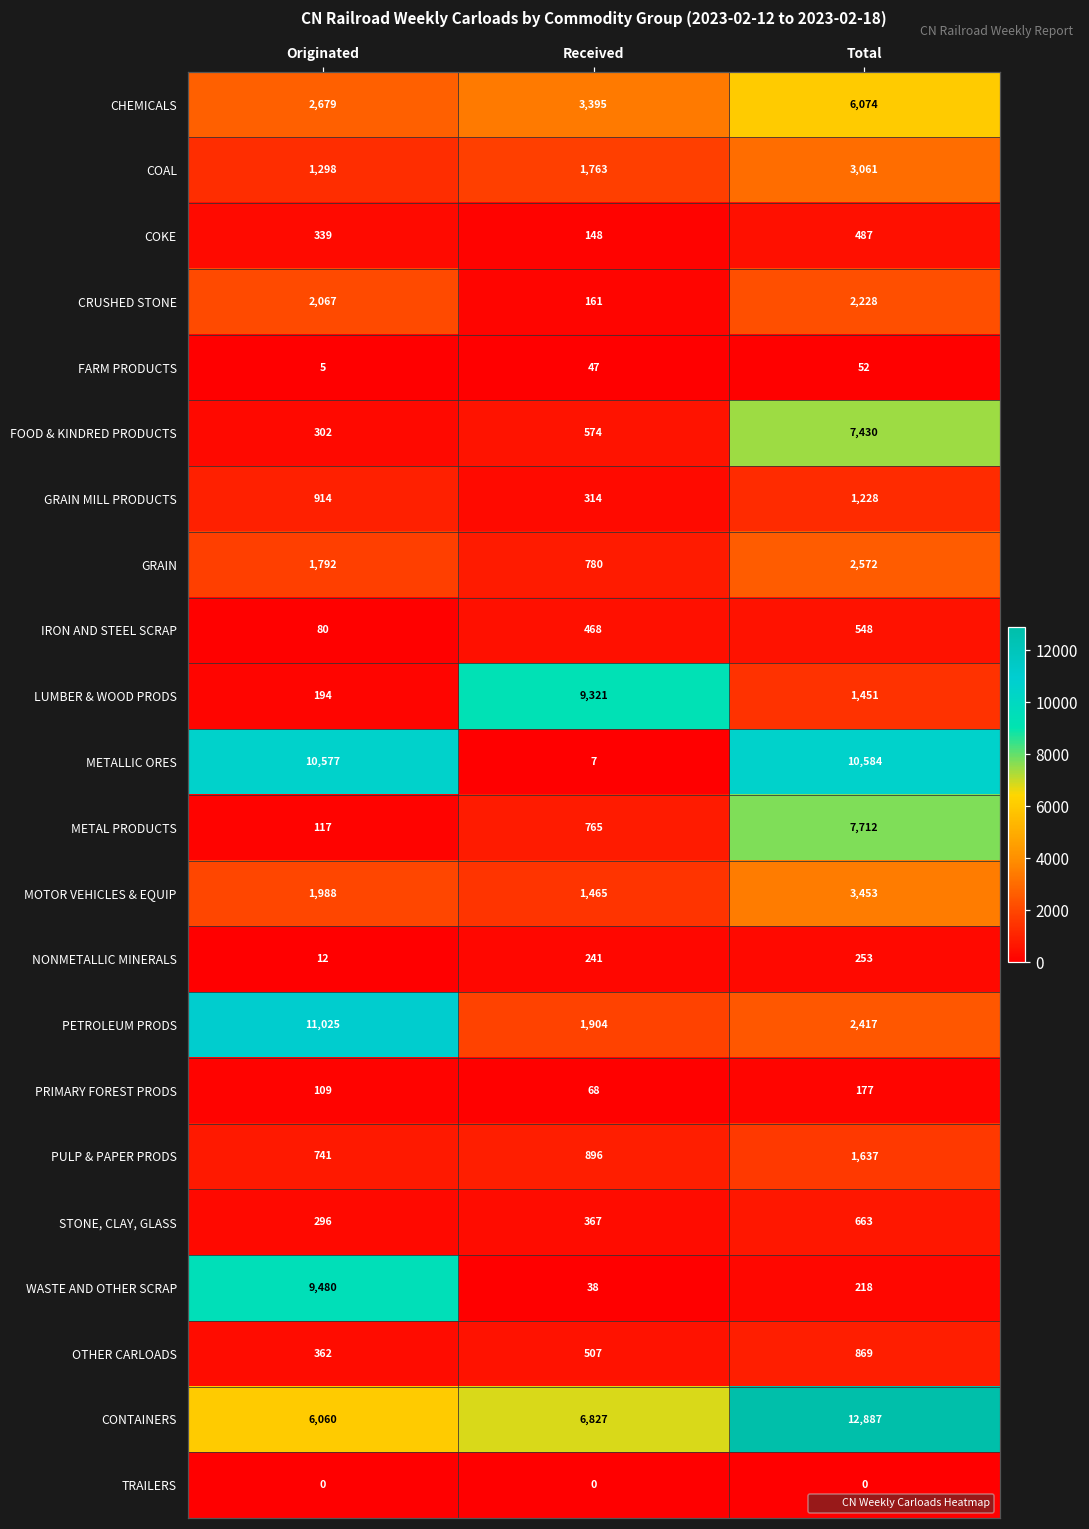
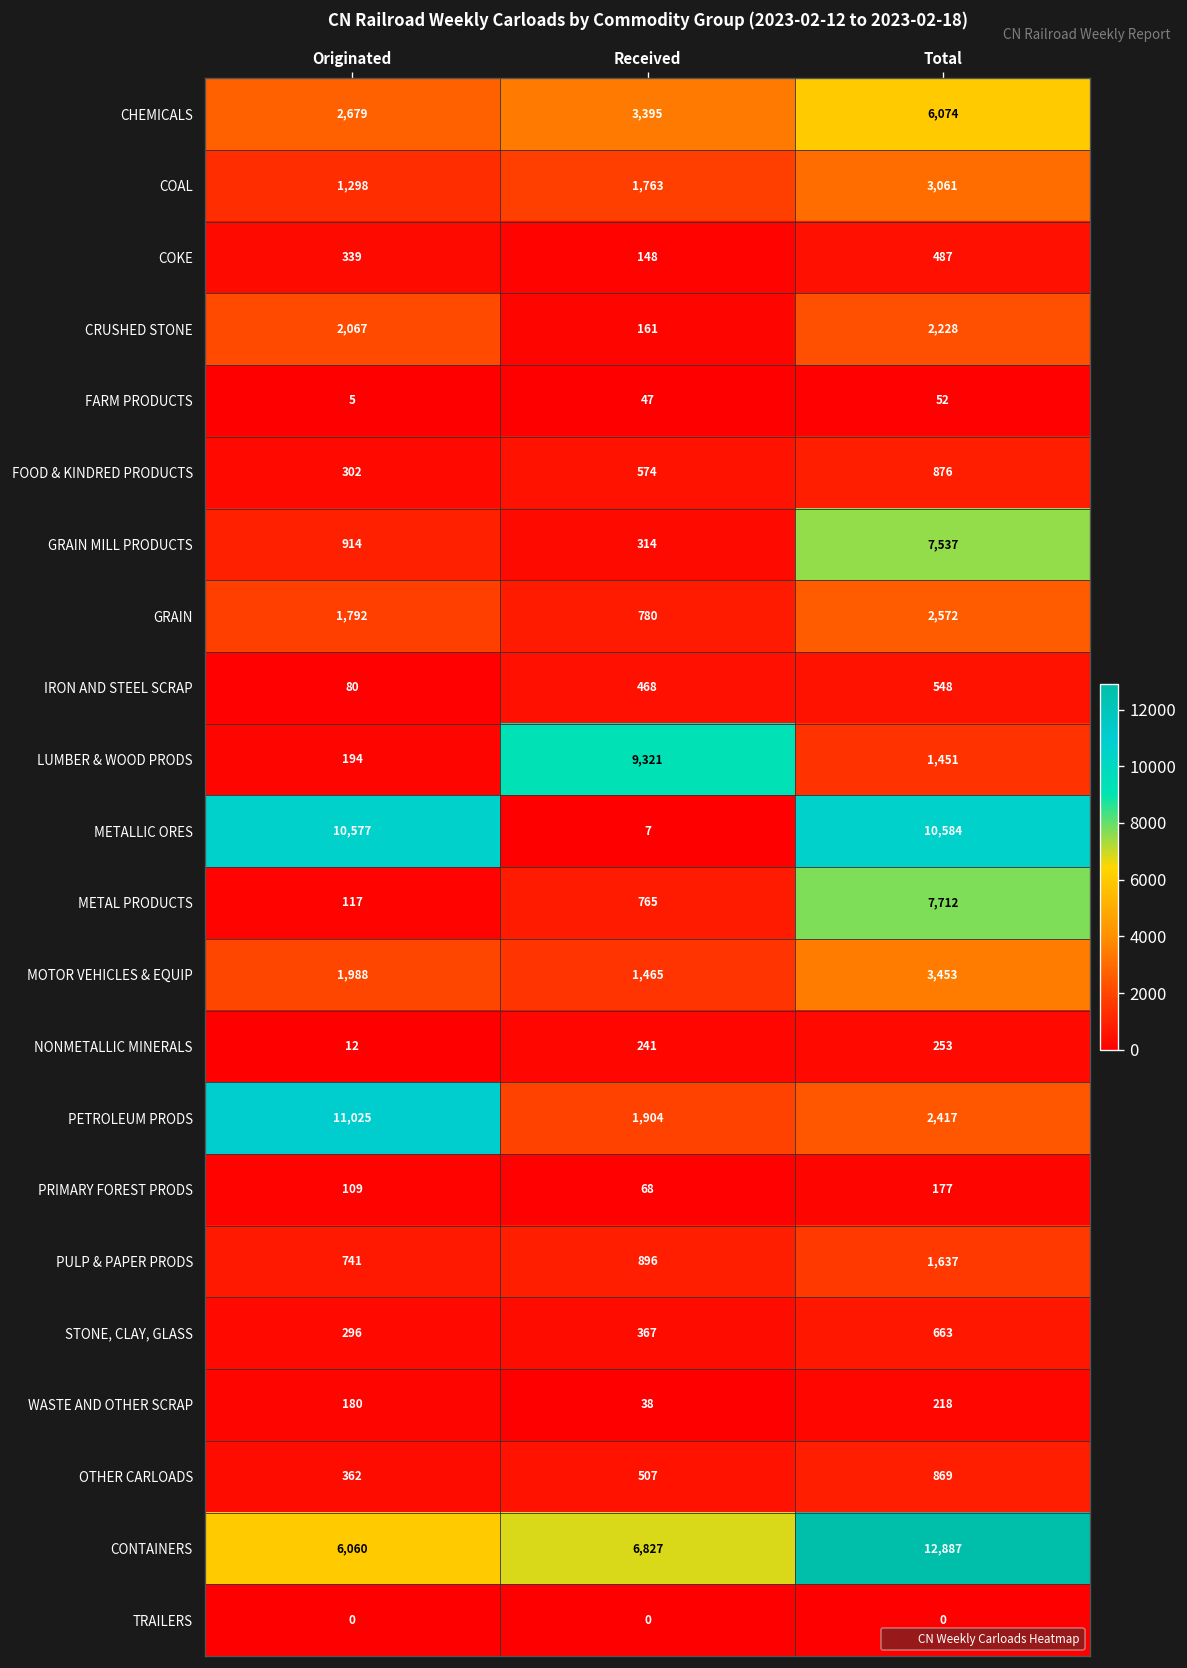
FOOD & KINDRED PRODUCTS, Total: 7,430 -> 876
GRAIN MILL PRODUCTS, Total: 1,228 -> 7,537
WASTE AND OTHER SCRAP, Originated: 9,480 -> 180
